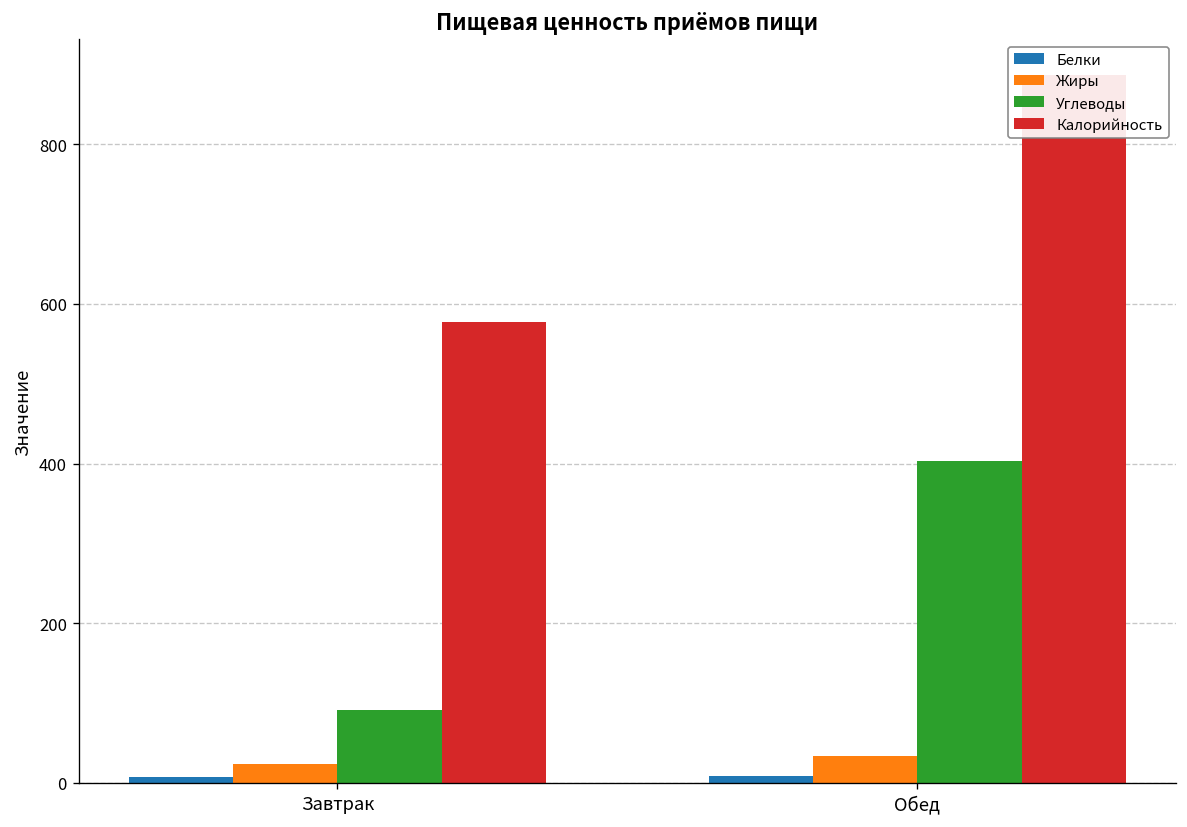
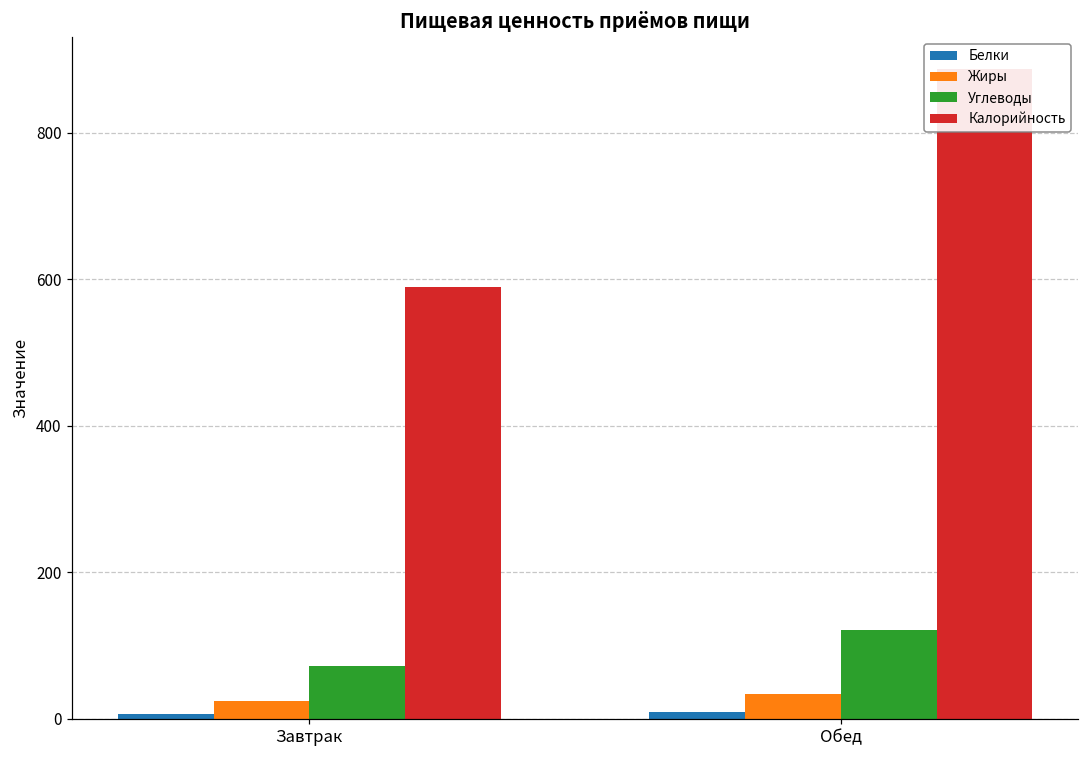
Углеводы, Завтрак: 90 -> 70
Калорийность, Завтрак: 580 -> 590
Углеводы, Обед: 400 -> 120
